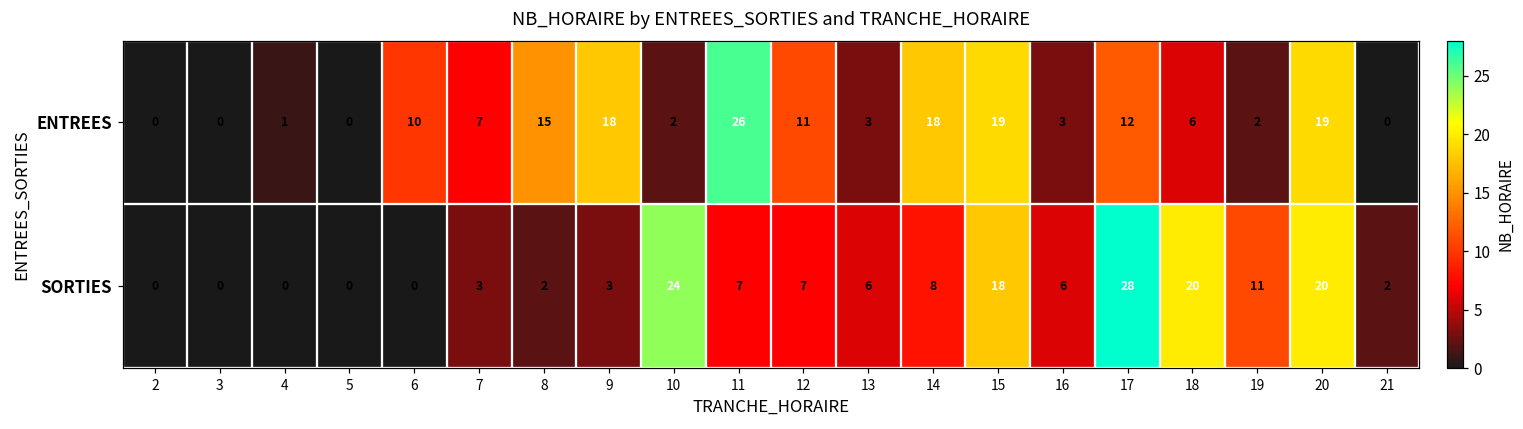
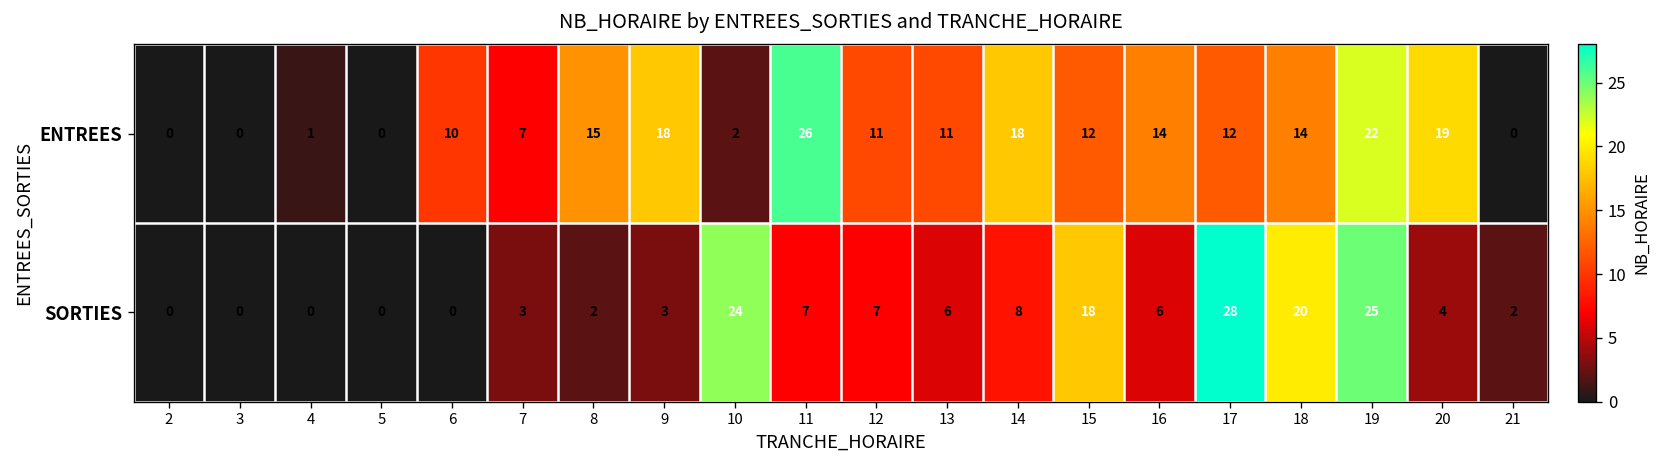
ENTREES, 13: 3 -> 11
ENTREES, 15: 19 -> 12
ENTREES, 16: 3 -> 14
ENTREES, 18: 6 -> 14
ENTREES, 19: 2 -> 22
SORTIES, 19: 11 -> 25
SORTIES, 20: 20 -> 4
